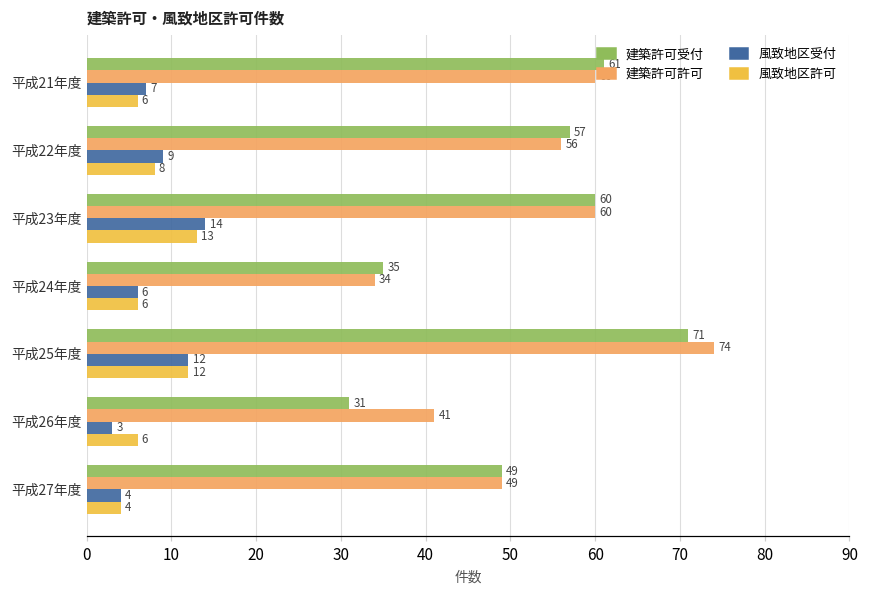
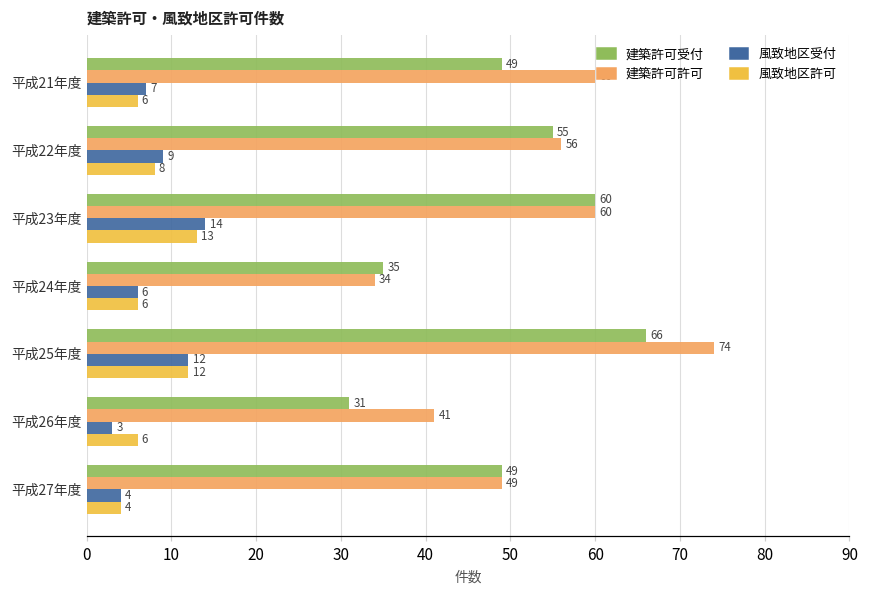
建築許可受付, 平成21年度: 61 -> 49
建築許可受付, 平成22年度: 57 -> 55
建築許可受付, 平成25年度: 71 -> 66
